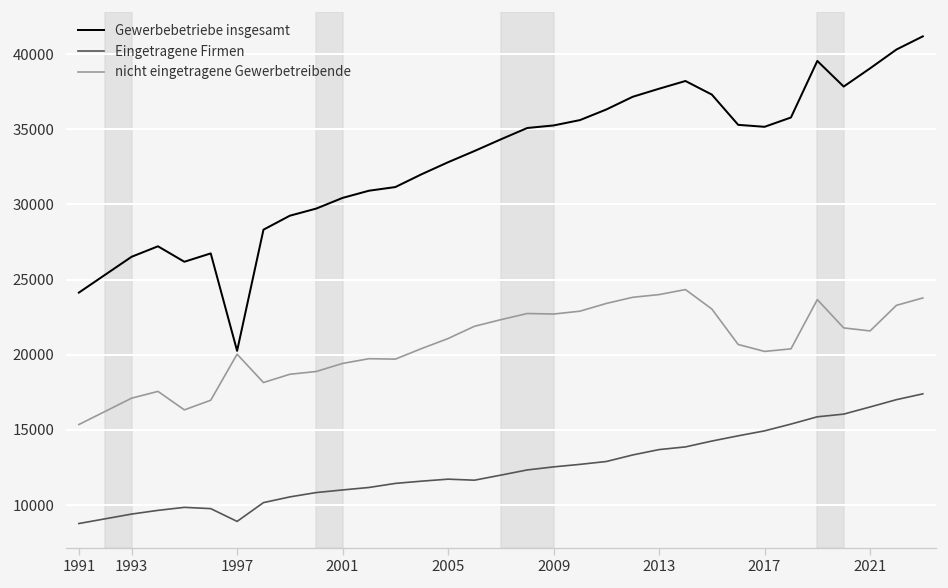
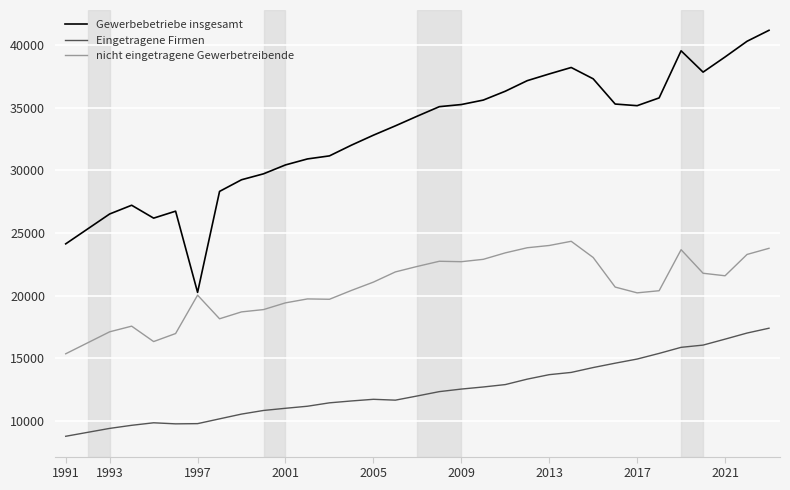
Eingetragene Firmen, 1997: 8900 -> 9800
